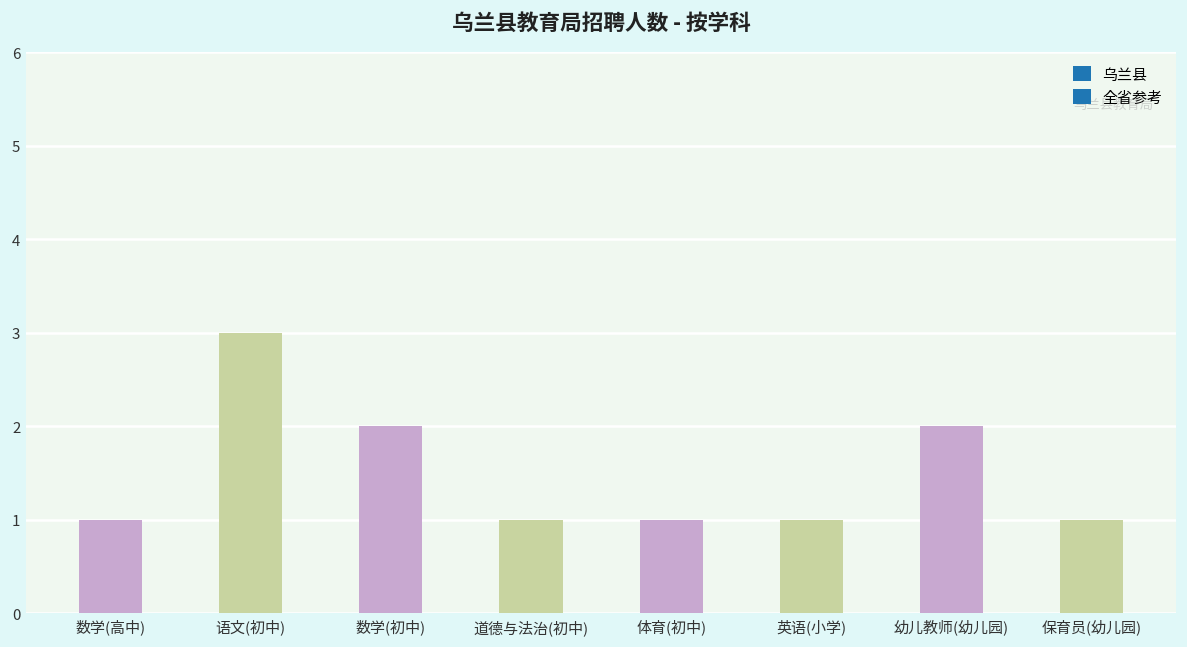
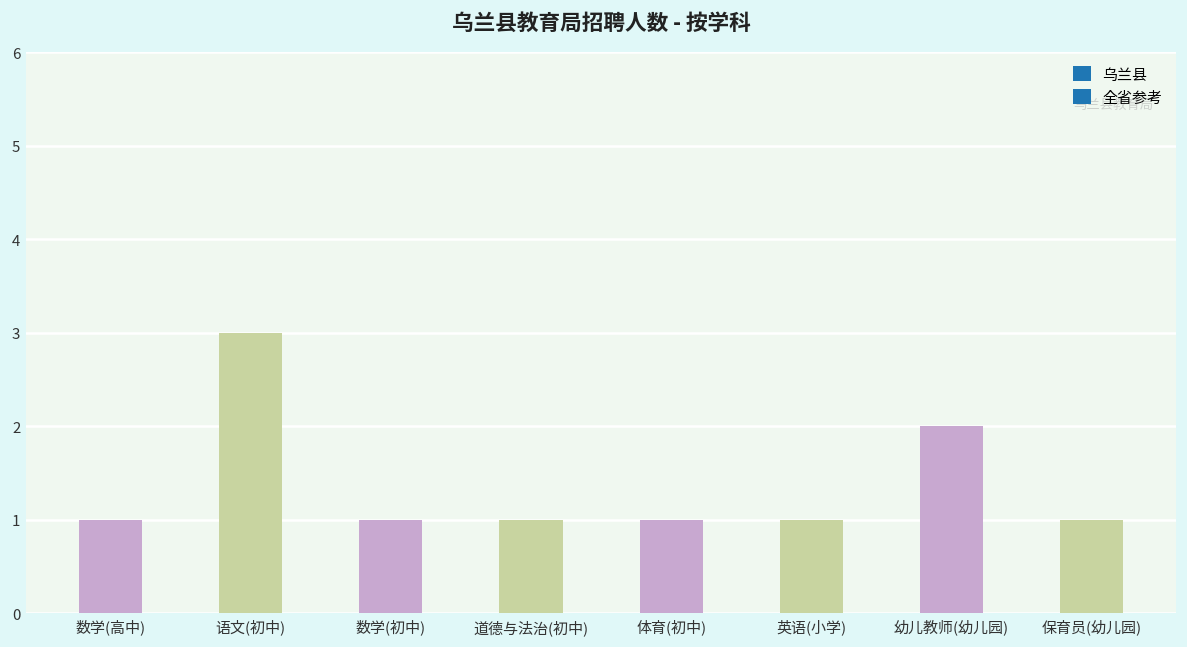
数学(初中): 2 -> 1
